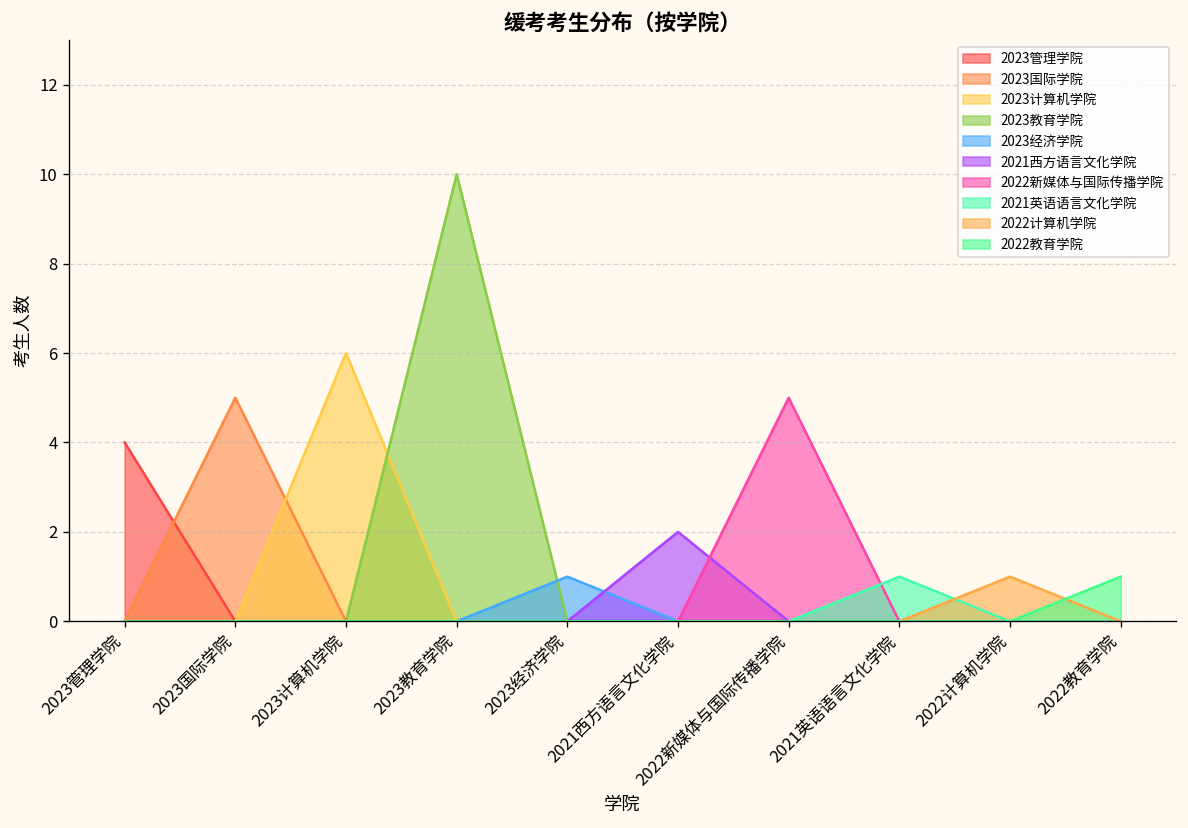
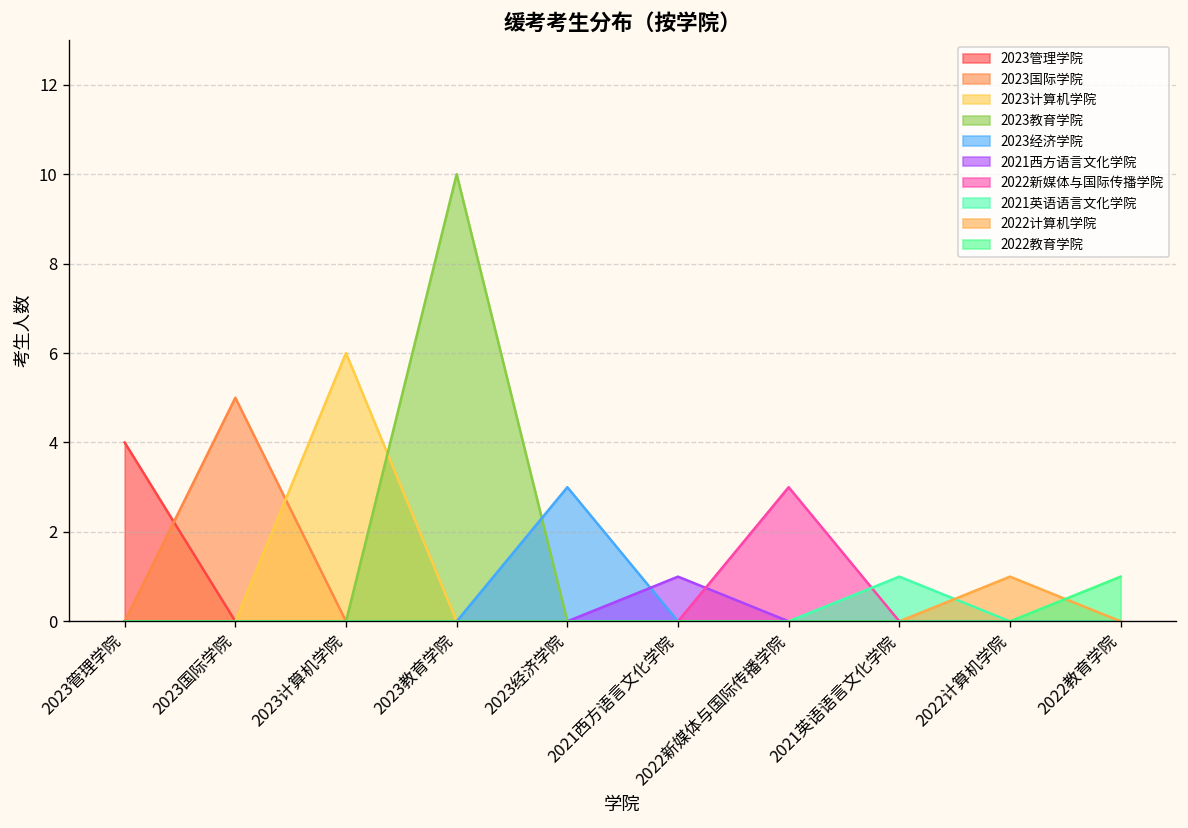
2023经济学院, 2023经济学院: 1 -> 3
2021西方语言文化学院, 2021西方语言文化学院: 2 -> 1
2022新媒体与国际传播学院, 2022新媒体与国际传播学院: 5 -> 3
